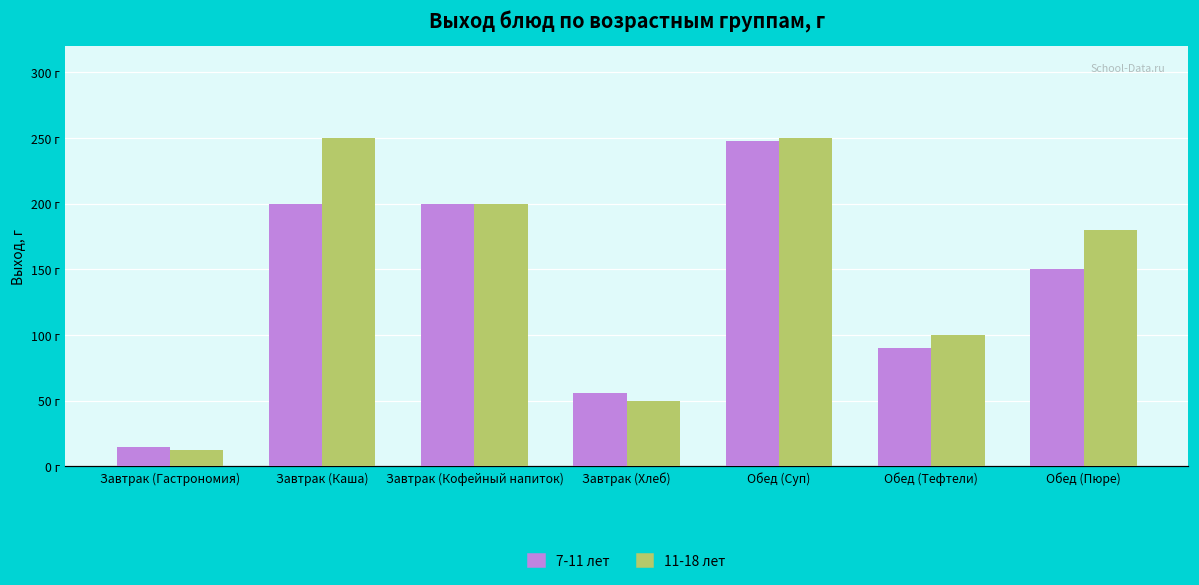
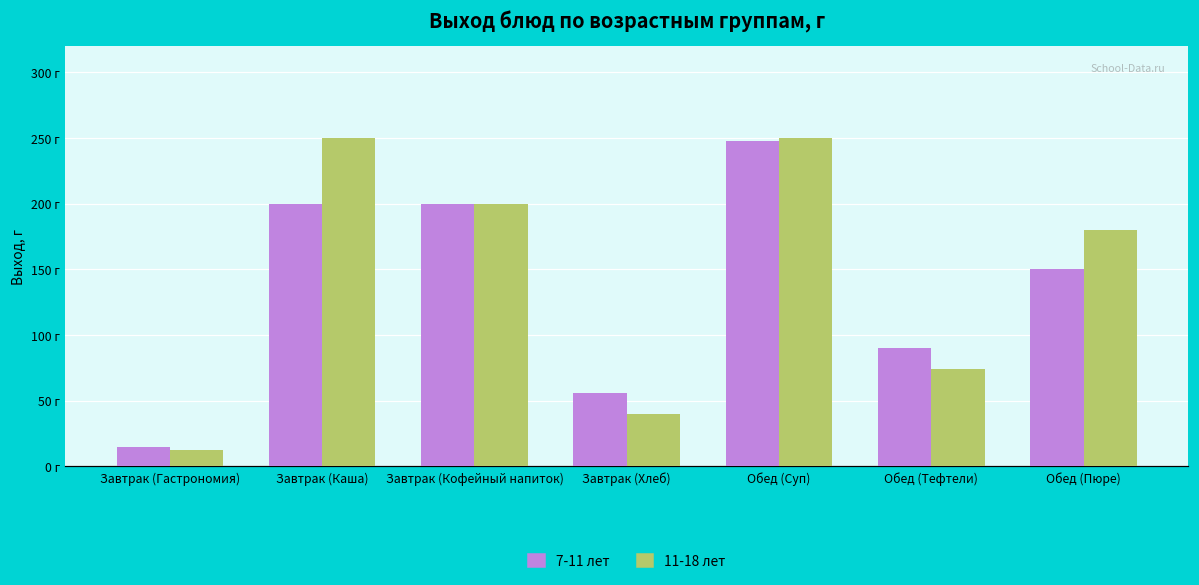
11-18 лет, Завтрак (Хлеб): 50 г -> 40 г
11-18 лет, Обед (Тефтели): 100 г -> 74 г
